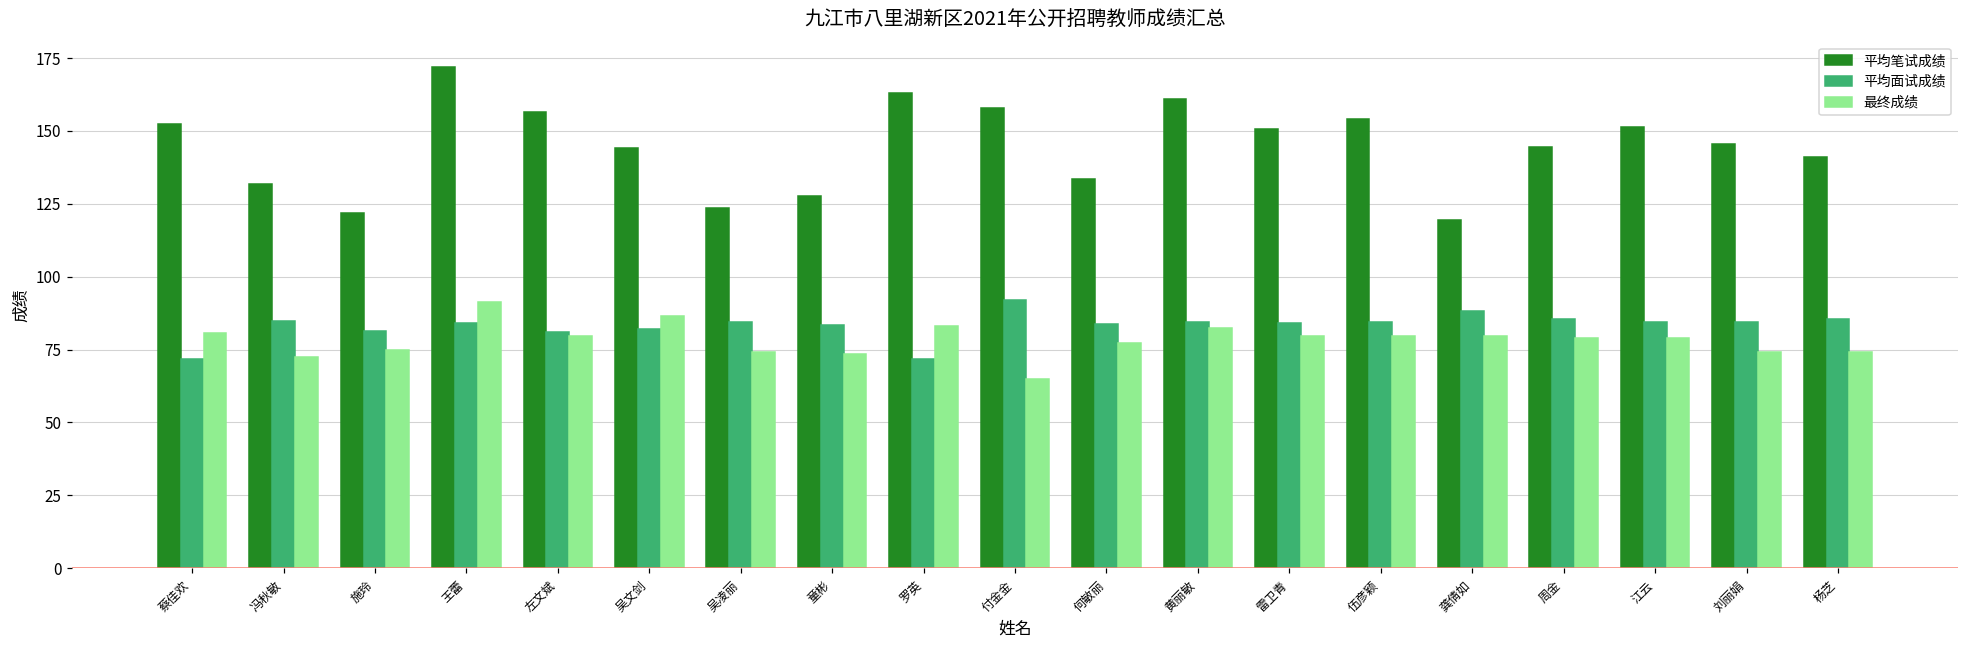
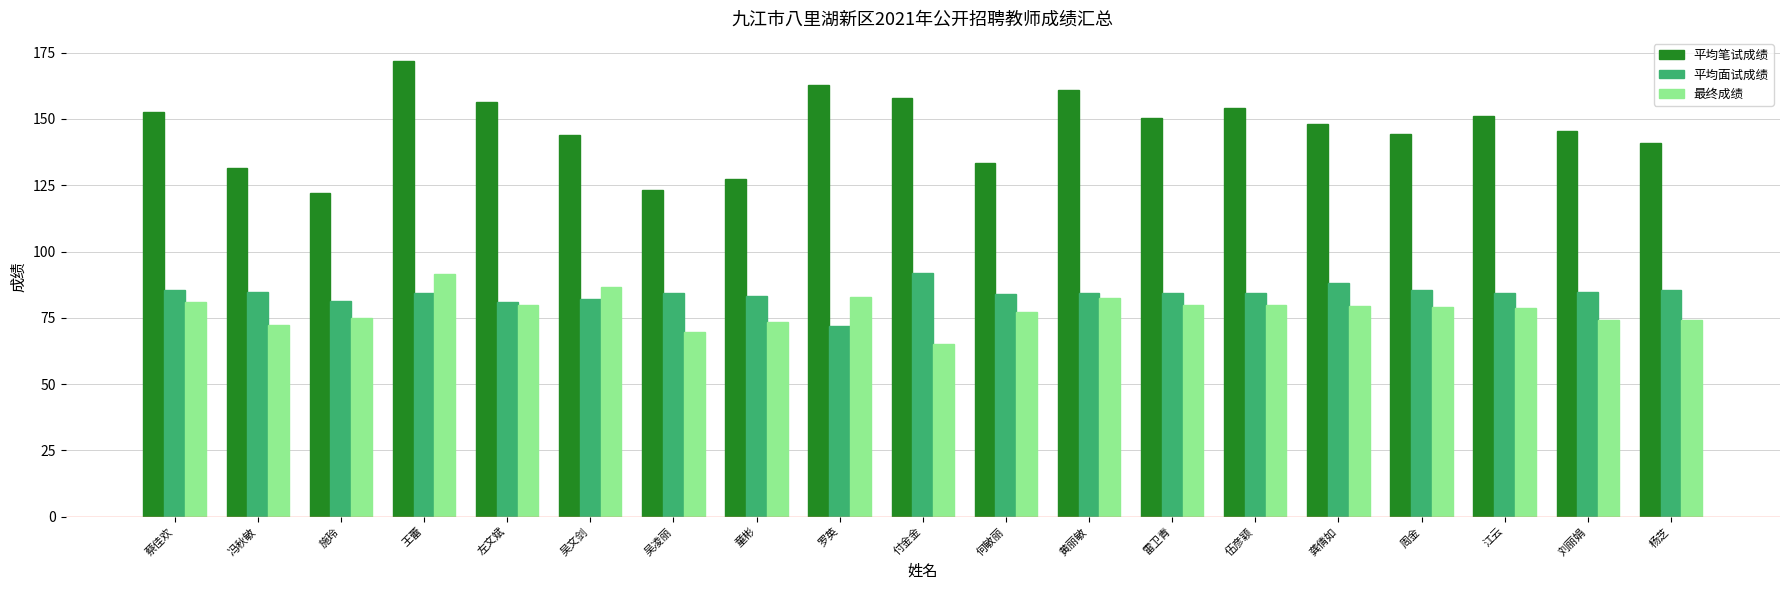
平均面试成绩, 蔡佳欢: 72 -> 85
最终成绩, 吴凌丽: 74 -> 70
平均笔试成绩, 龚倩如: 119 -> 148
